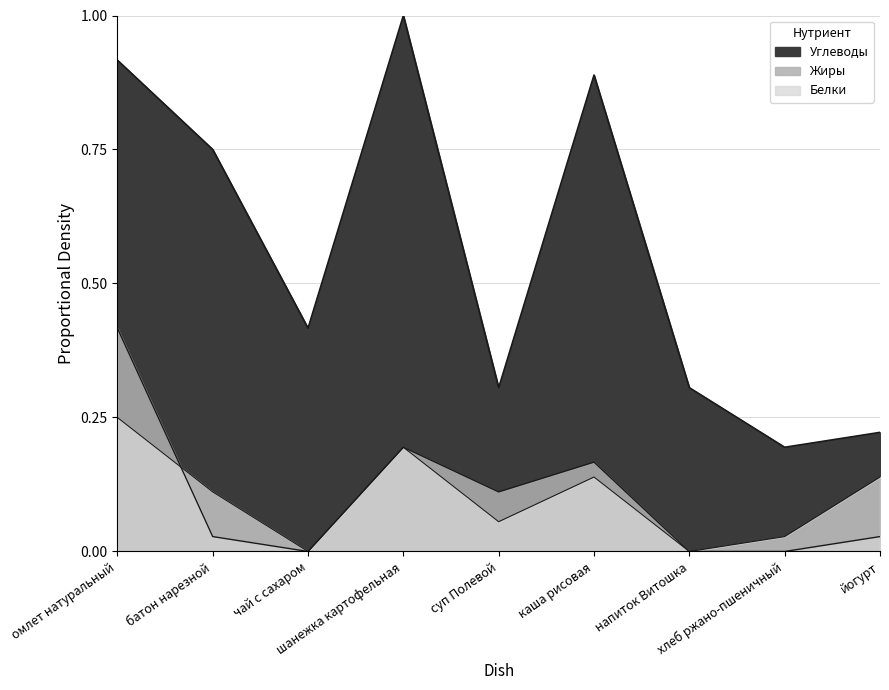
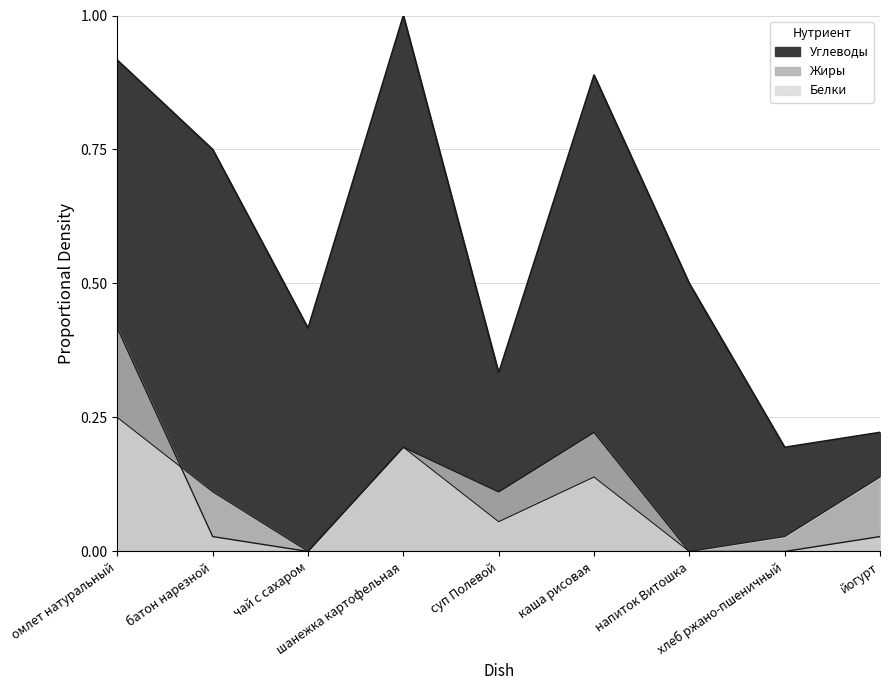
Углеводы, суп Полевой: 0.31 -> 0.33
Жиры, каша рисовая: 0.17 -> 0.22
Углеводы, напиток Витошка: 0.31 -> 0.50
